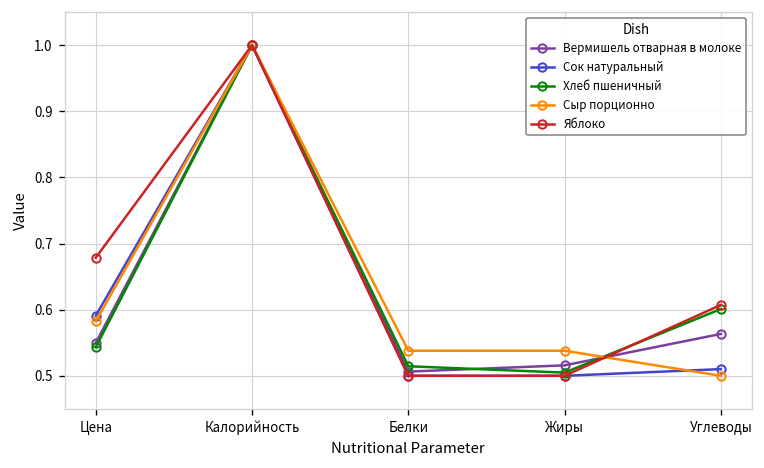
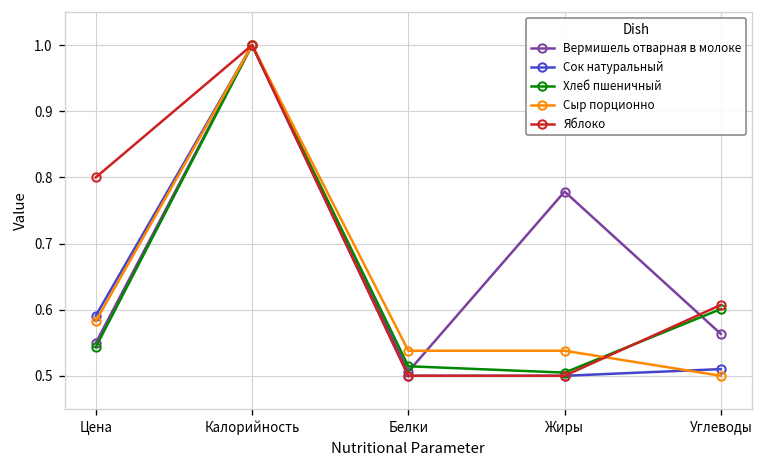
Яблоко, Цена: 0.68 -> 0.80
Вермишель отварная в молоке, Жиры: 0.52 -> 0.78
